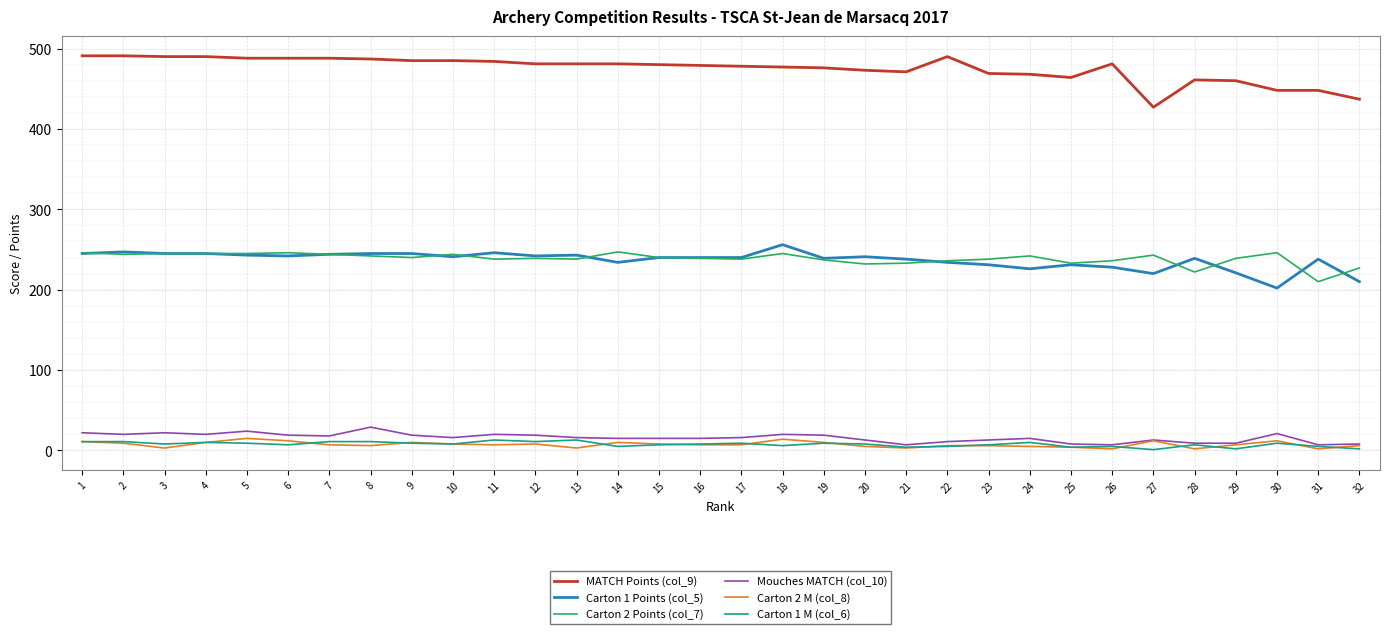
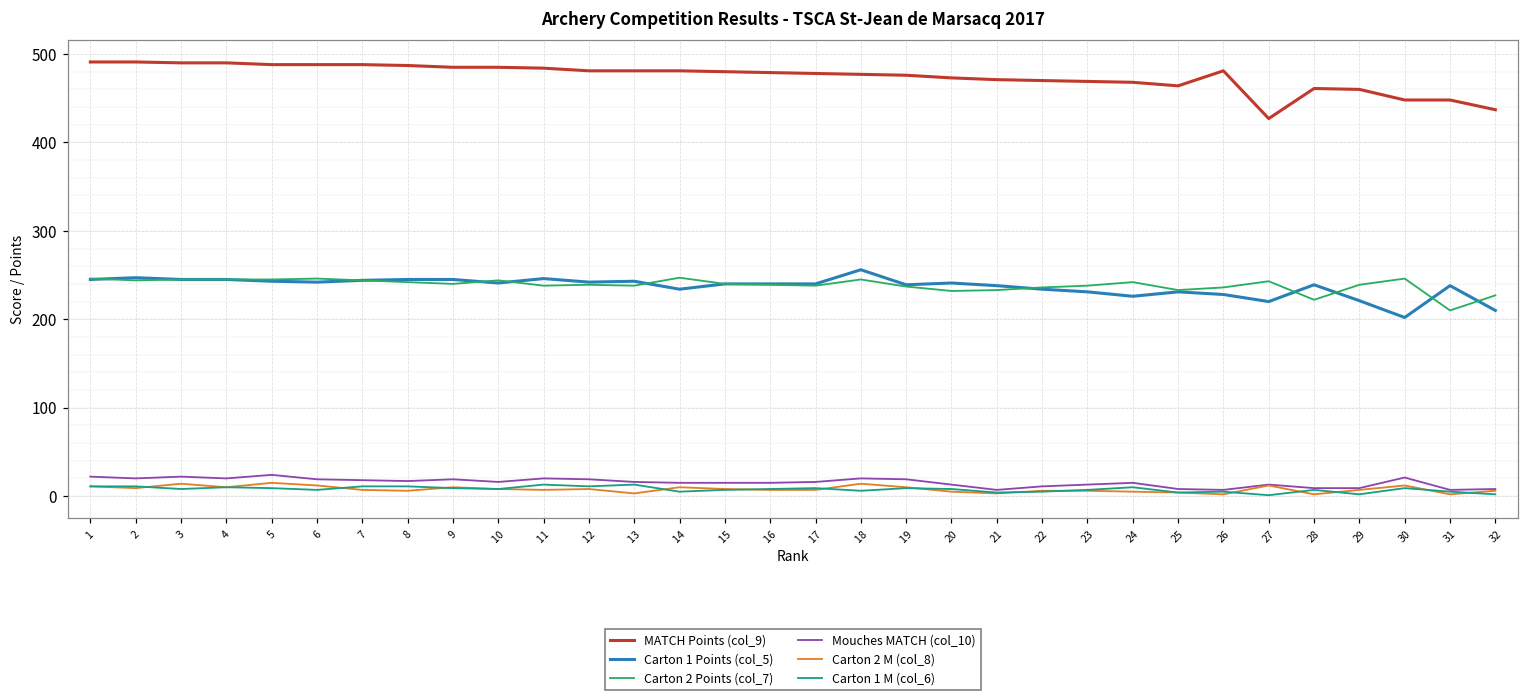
Carton 2 M (col_8), 3: 0 -> 10
Mouches MATCH (col_10), 8: 30 -> 20
MATCH Points (col_9), 22: 490 -> 470
